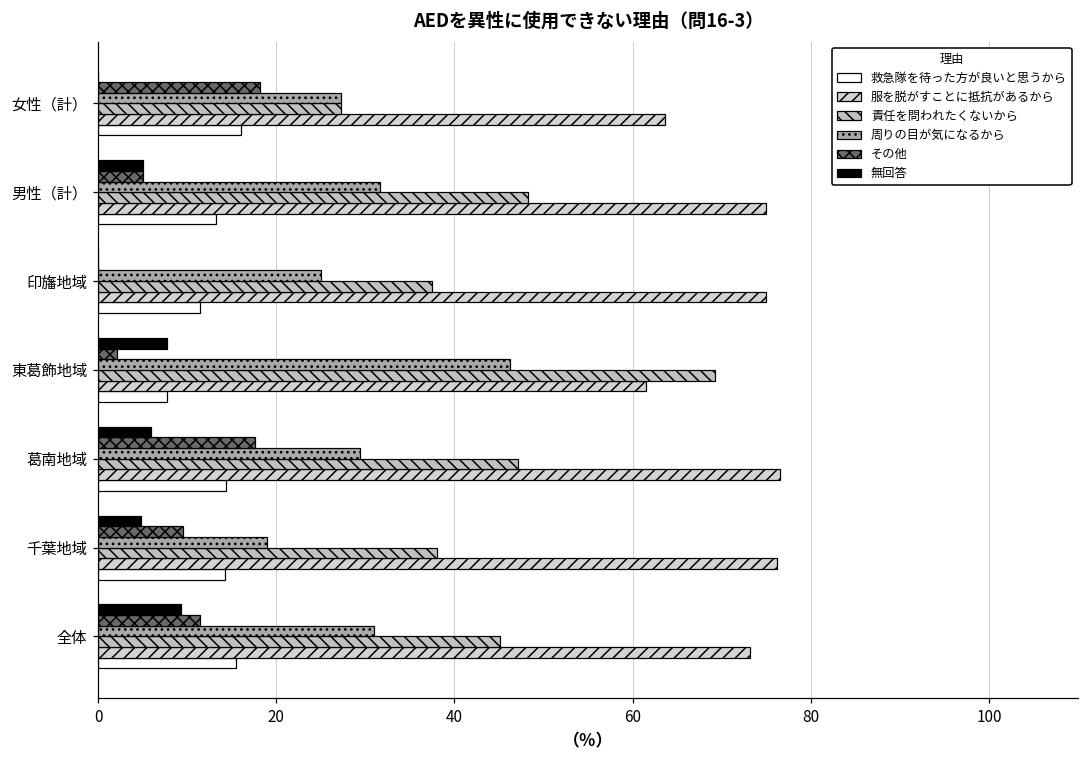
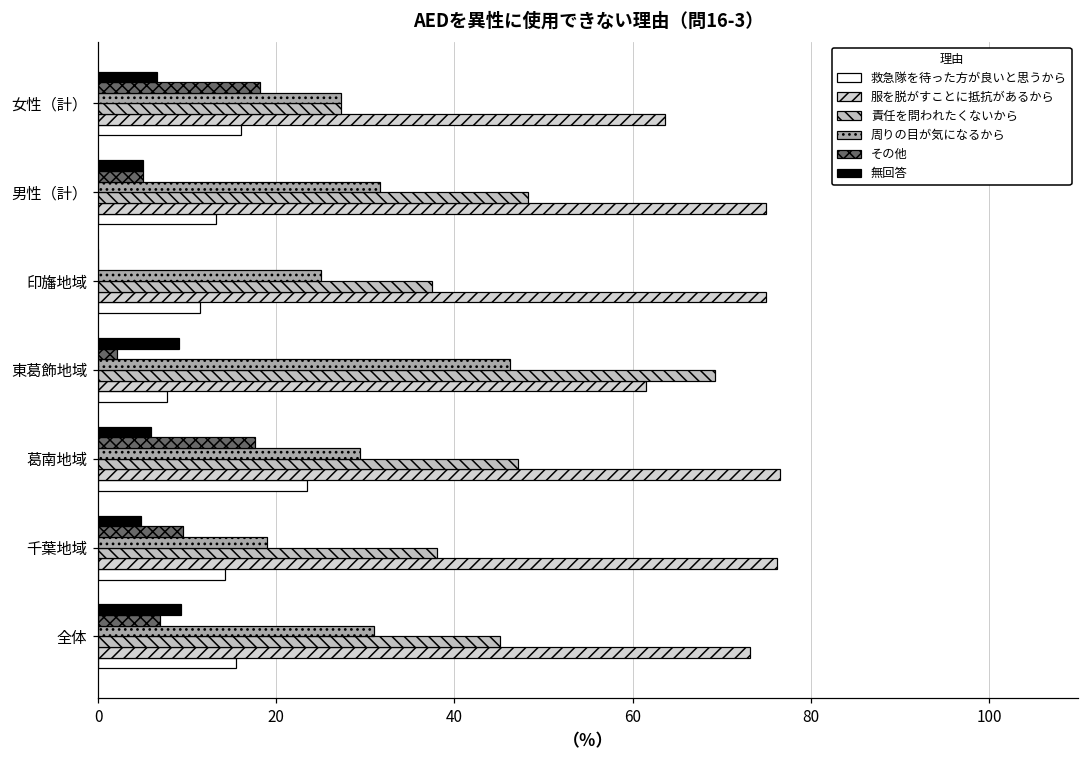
無回答, 女性（計）: 0 -> 7
無回答, 東葛飾地域: 8 -> 9
救急隊を待った方が良いと思うから, 葛南地域: 14 -> 24
その他, 全体: 12 -> 7
